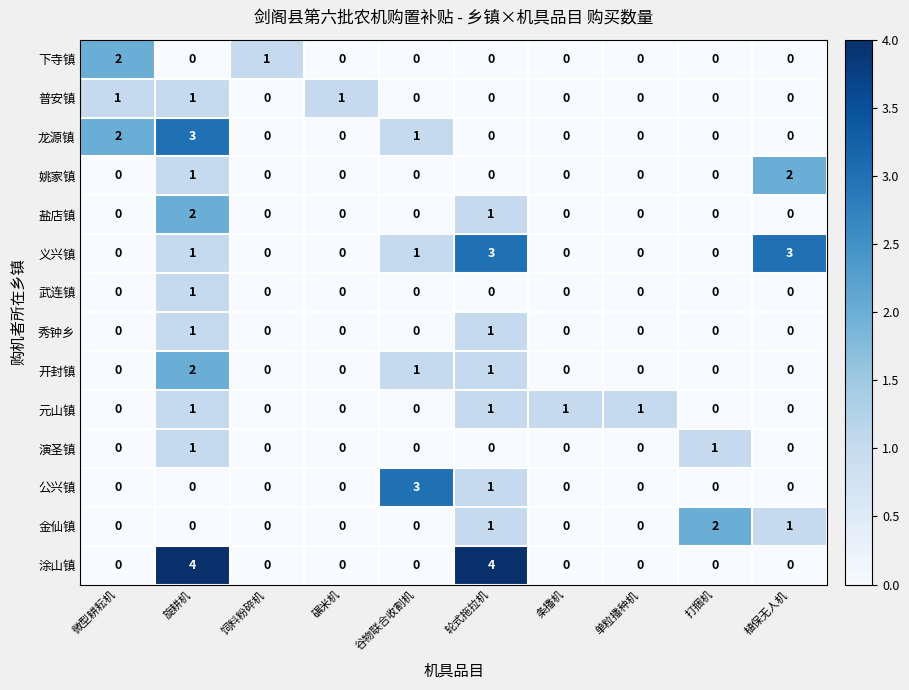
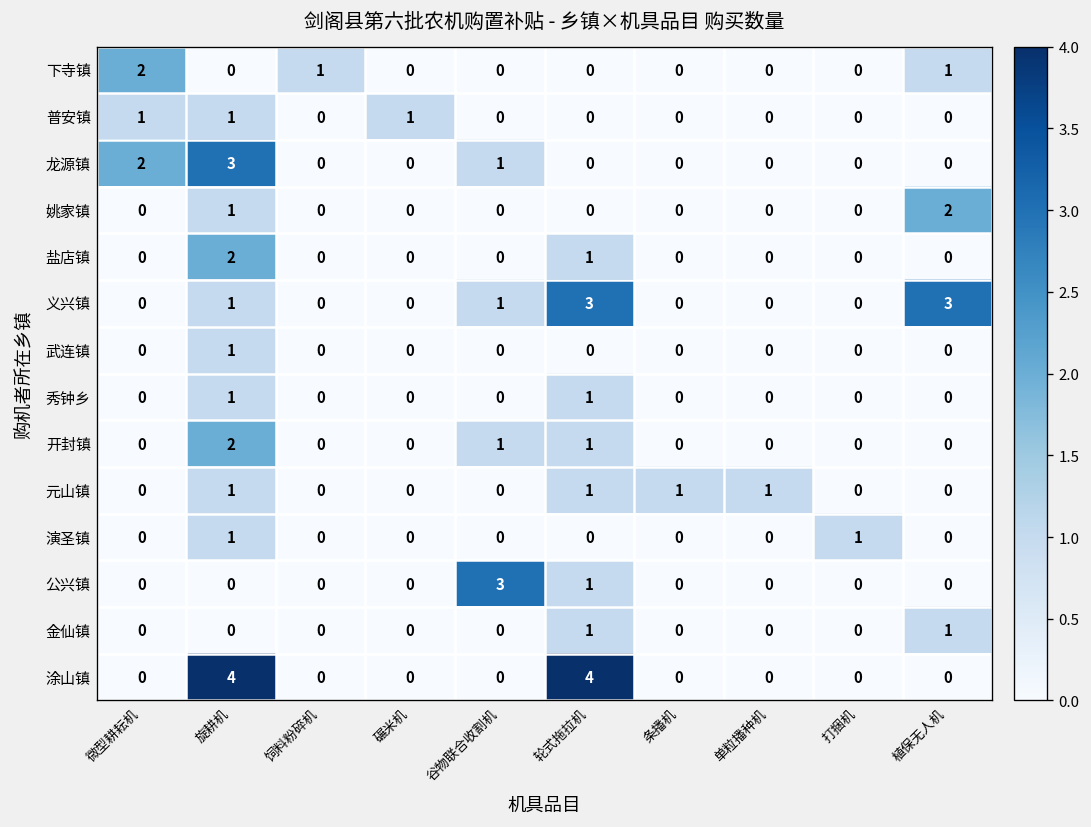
下寺镇, 植保无人机: 0 -> 1
金仙镇, 打捆机: 2 -> 0
